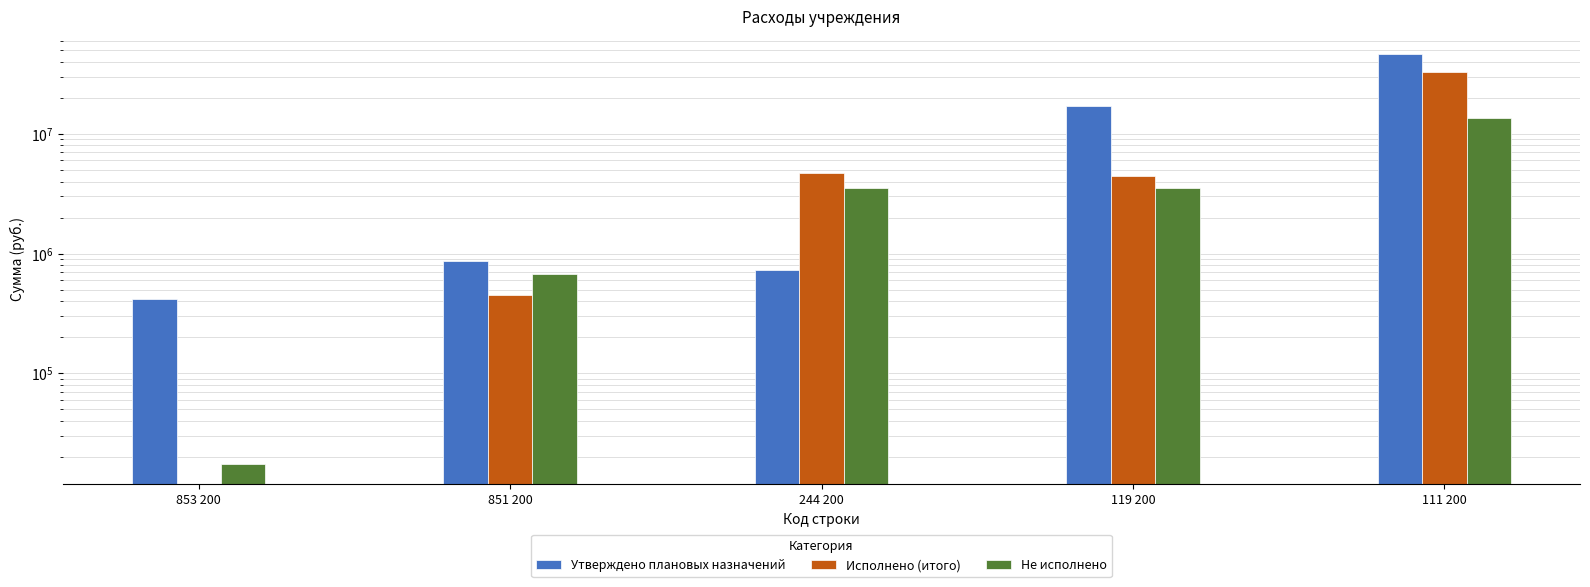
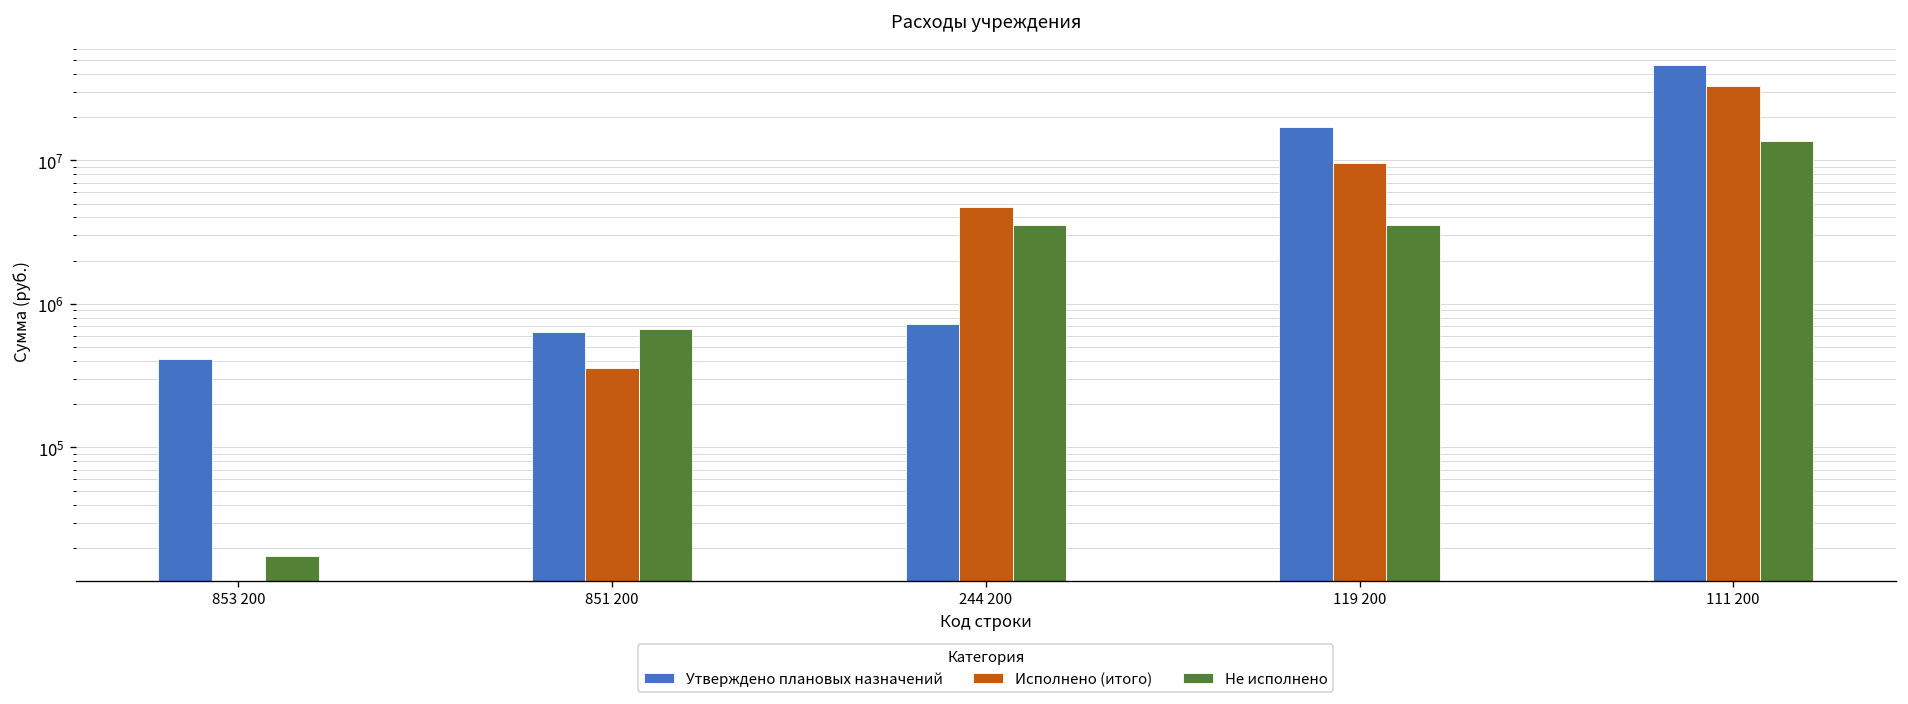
Утверждено плановых назначений, 851 200: 900000 -> 600000
Исполнено (итого), 851 200: 450000 -> 360000
Исполнено (итого), 119 200: 4400000 -> 10000000
